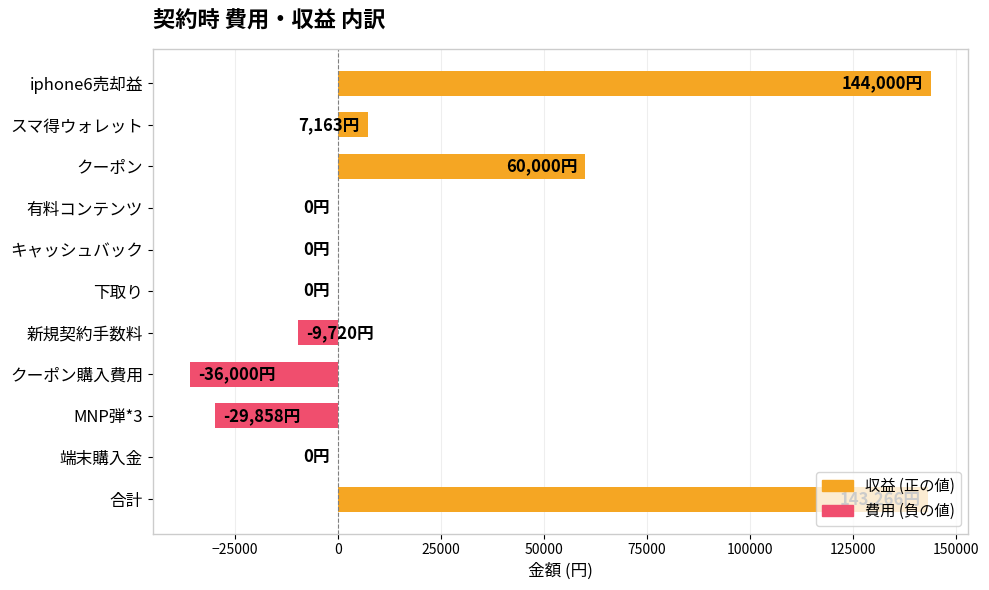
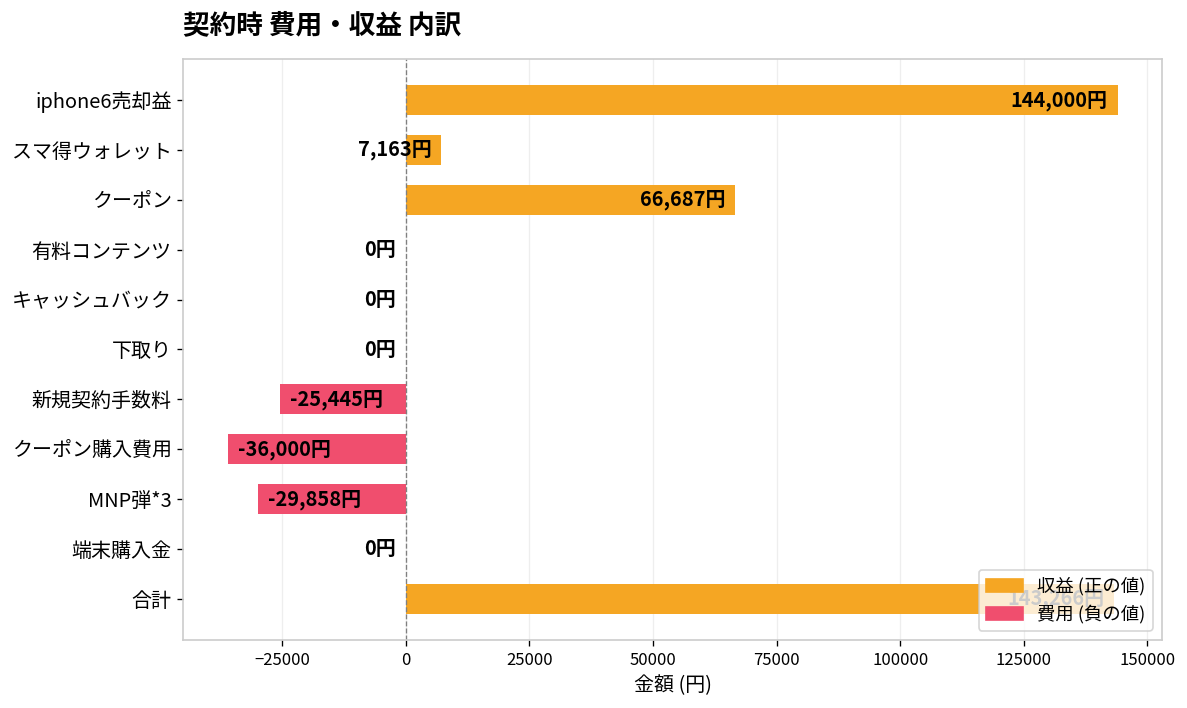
クーポン: 60,000円 -> 66,687円
新規契約手数料: -9,720円 -> -25,445円
